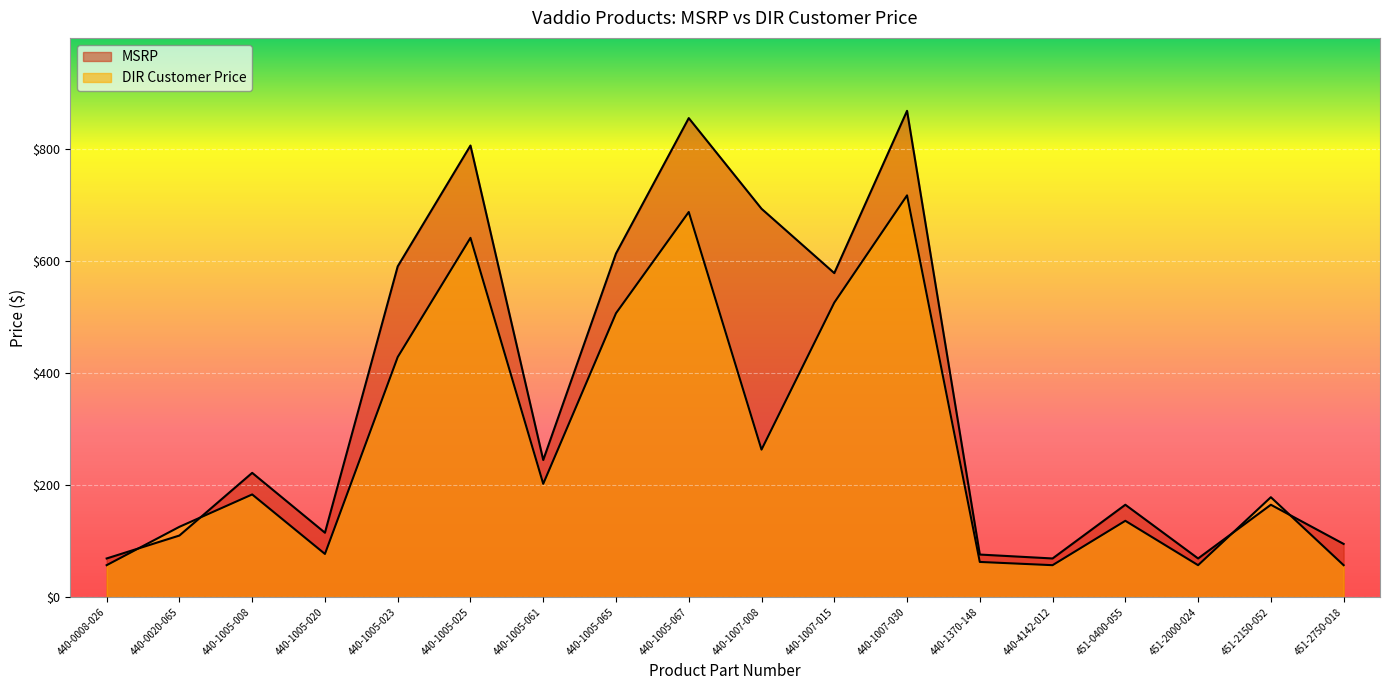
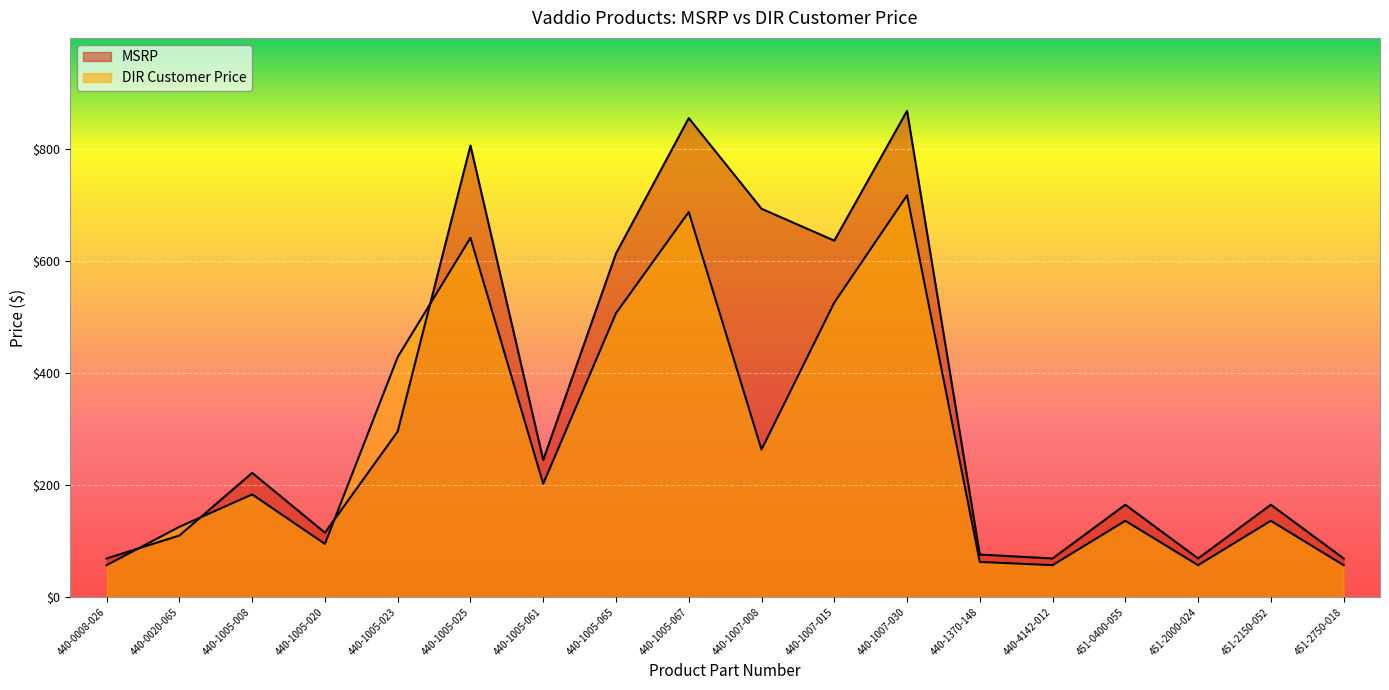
DIR Customer Price, 440-1005-020: $80 -> $100
MSRP, 440-1005-023: $590 -> $300
MSRP, 440-1007-015: $580 -> $640
DIR Customer Price, 451-2150-052: $180 -> $140
MSRP, 451-2750-018: $100 -> $70
